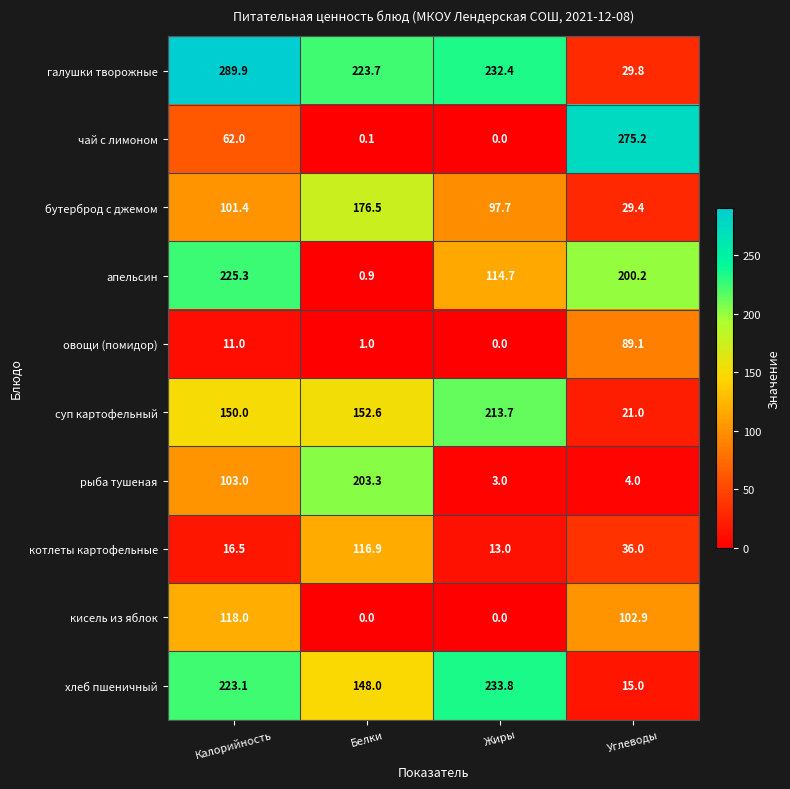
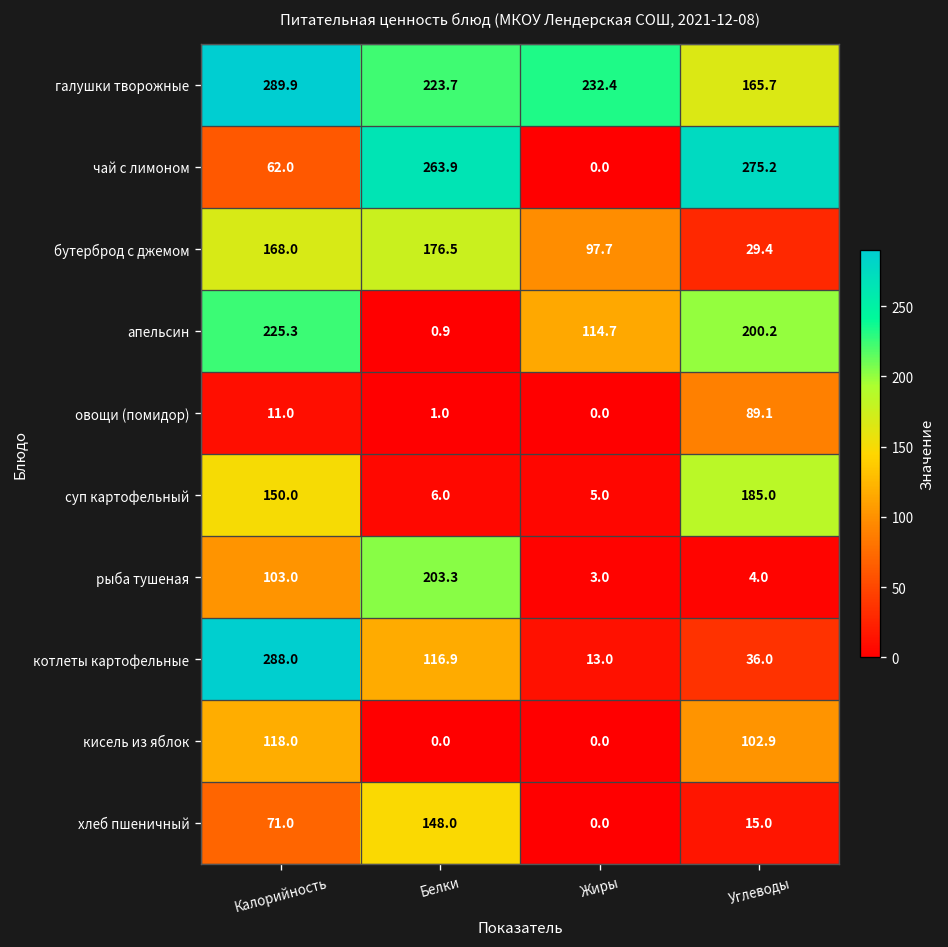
галушки творожные, Углеводы: 29.8 -> 165.7
чай с лимоном, Белки: 0.1 -> 263.9
бутерброд с джемом, Калорийность: 101.4 -> 168.0
суп картофельный, Белки: 152.6 -> 6.0
суп картофельный, Жиры: 213.7 -> 5.0
суп картофельный, Углеводы: 21.0 -> 185.0
котлеты картофельные, Калорийность: 16.5 -> 288.0
хлеб пшеничный, Калорийность: 223.1 -> 71.0
хлеб пшеничный, Жиры: 233.8 -> 0.0
